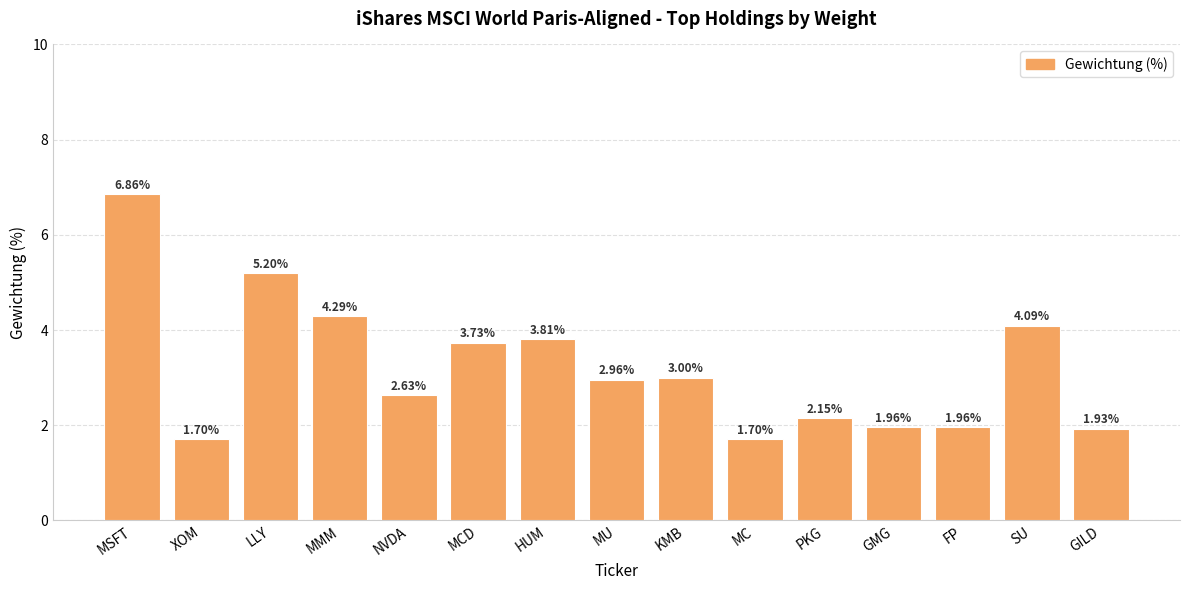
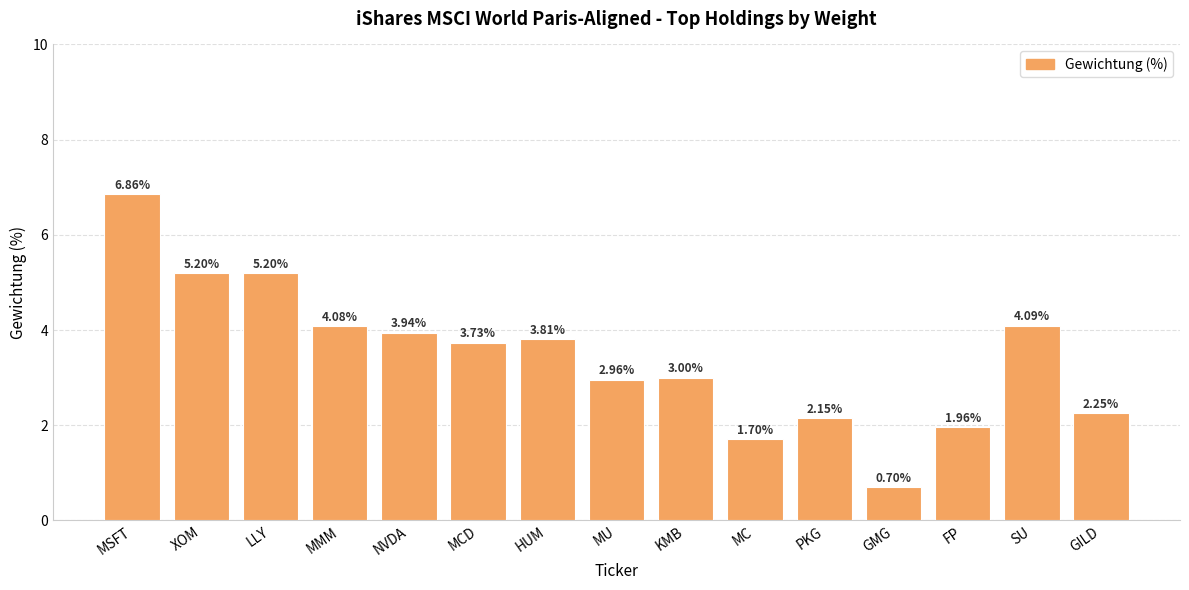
XOM: 1.70% -> 5.20%
MMM: 4.29% -> 4.08%
NVDA: 2.63% -> 3.94%
GMG: 1.96% -> 0.70%
GILD: 1.93% -> 2.25%
